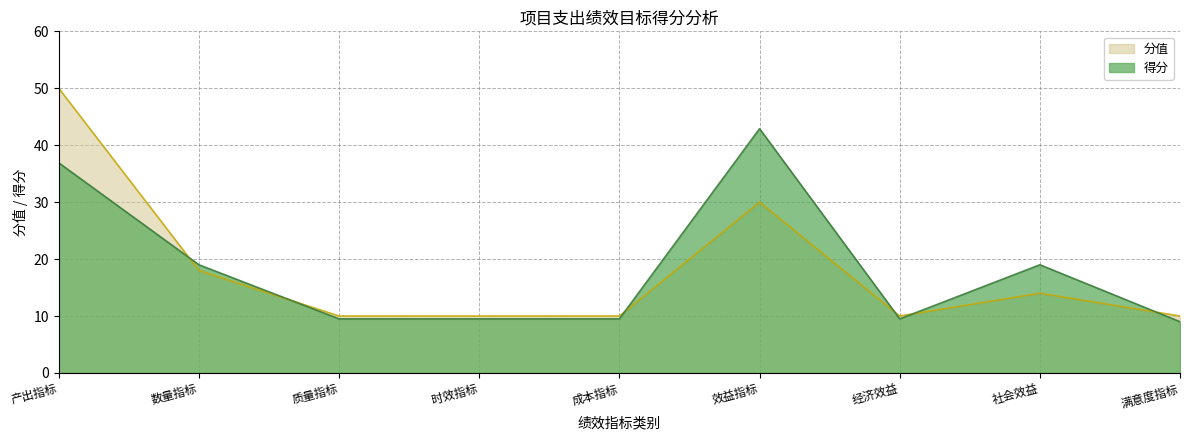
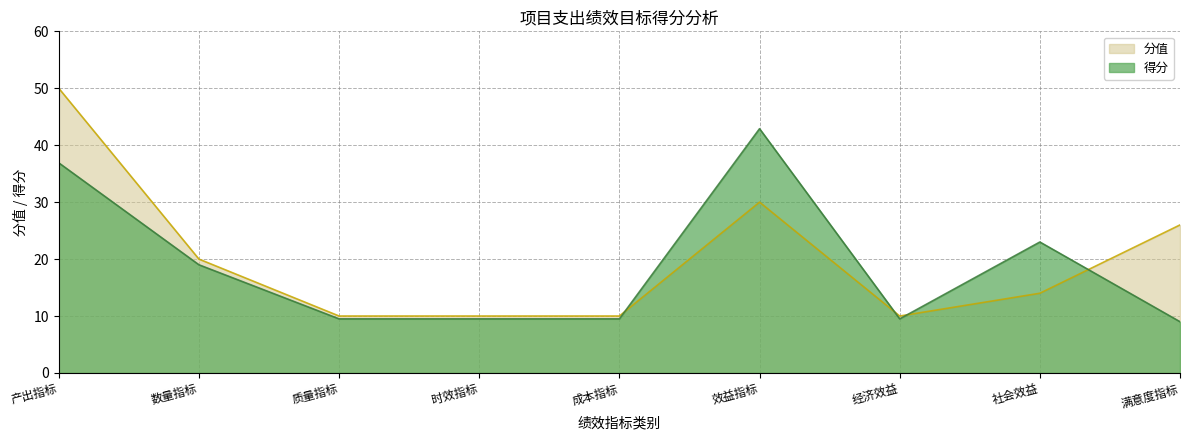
分值, 数量指标: 18 -> 20
得分, 社会效益: 19 -> 23
分值, 满意度指标: 10 -> 26
